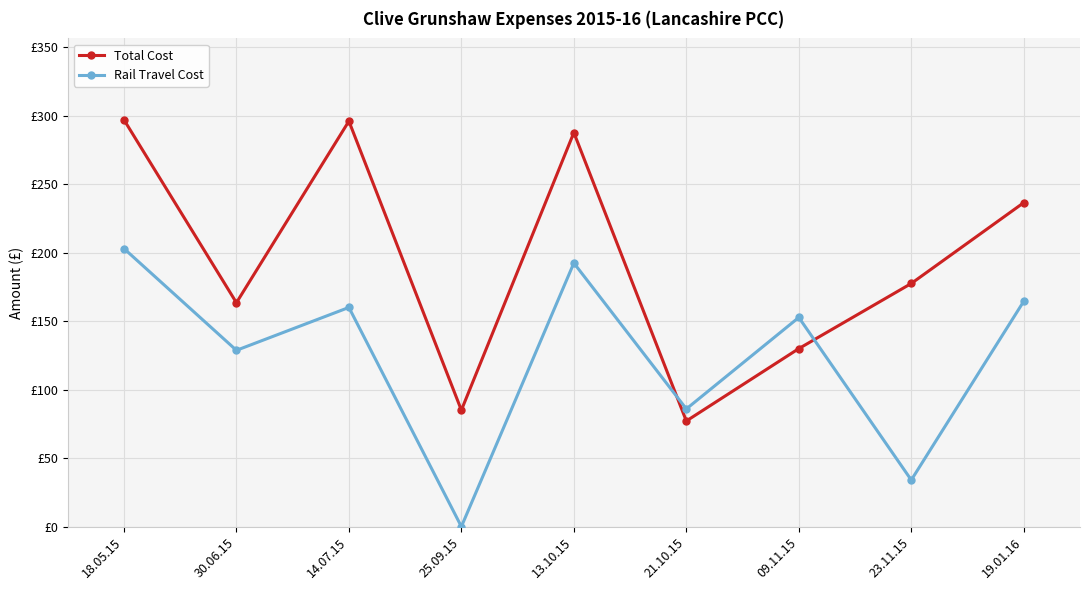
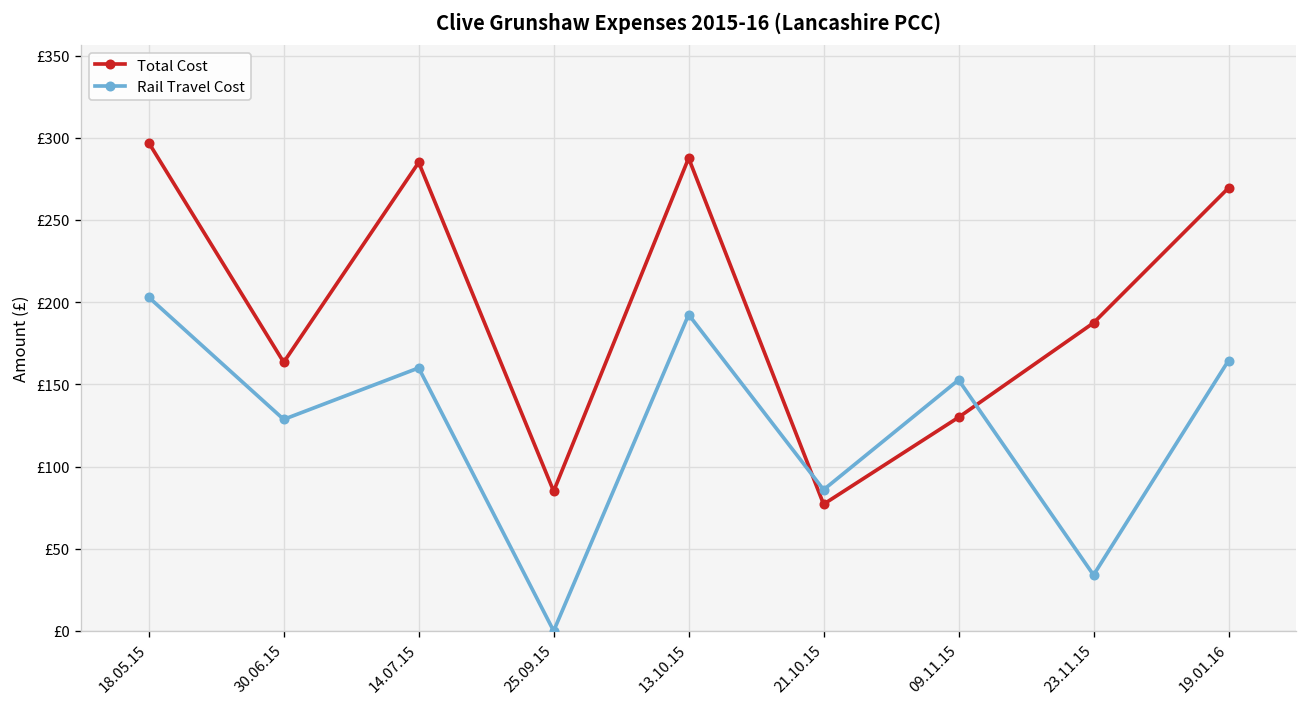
Total Cost, 14.07.15: £296 -> £285
Total Cost, 23.11.15: £178 -> £187
Total Cost, 19.01.16: £237 -> £270
